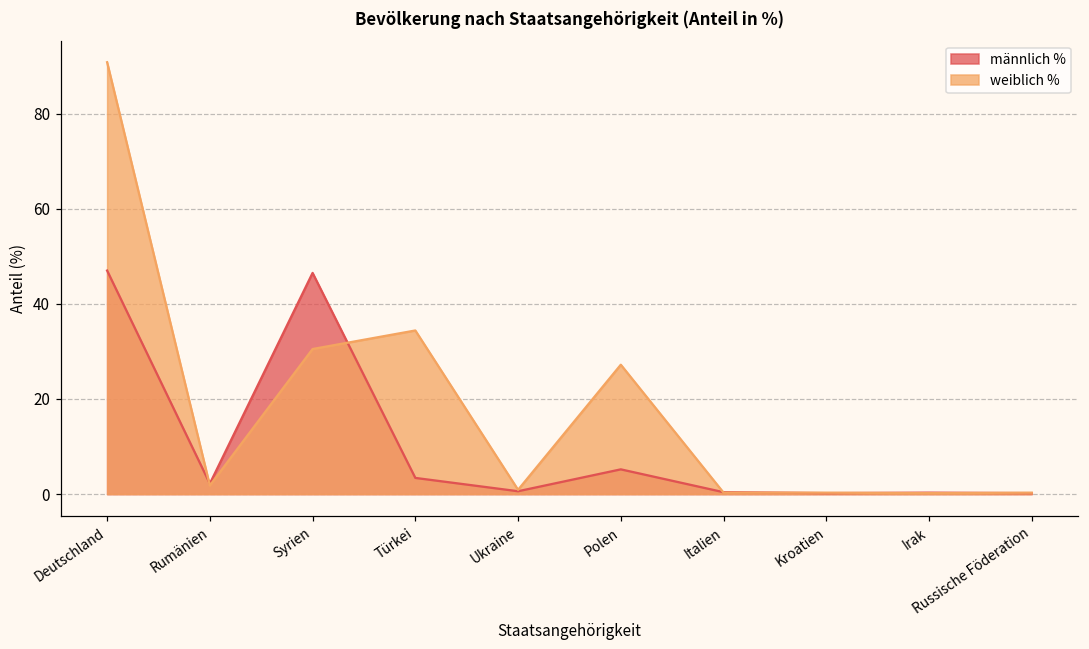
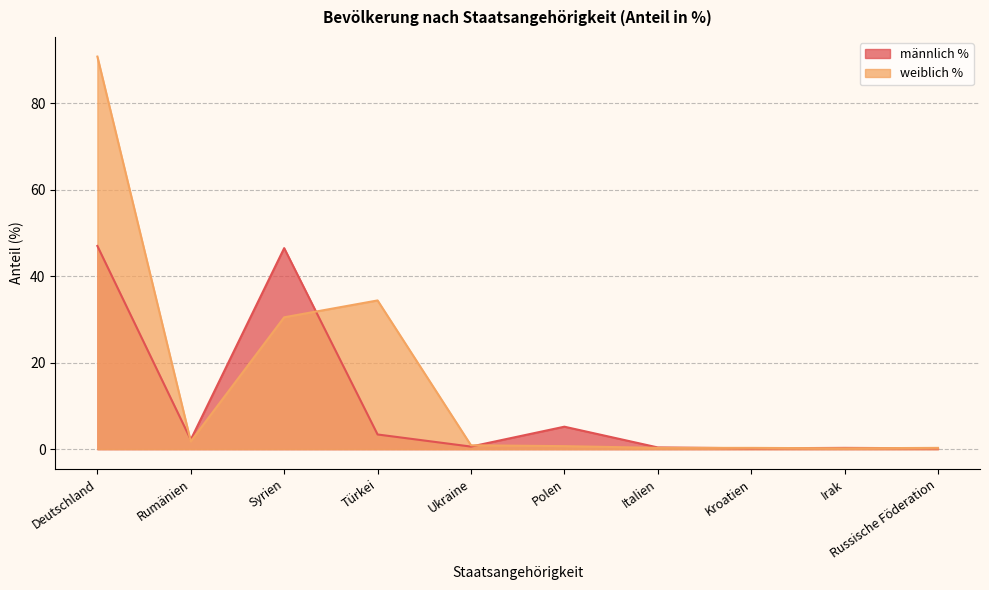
weiblich %, Polen: 27 -> 1
